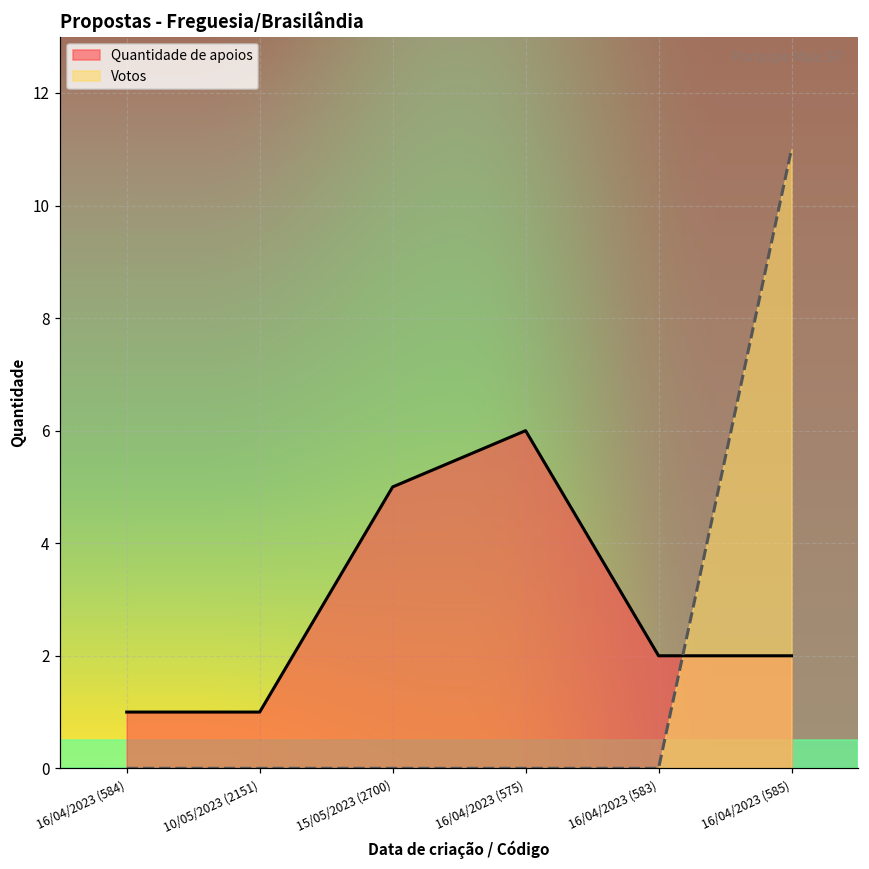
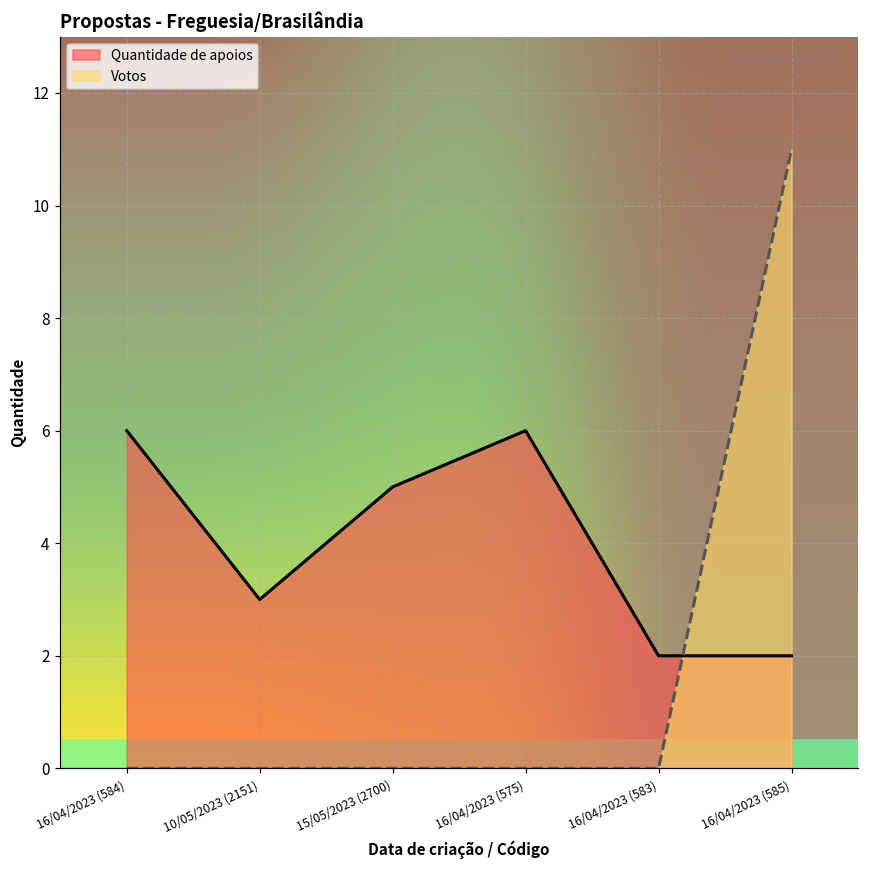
Quantidade de apoios, 16/04/2023 (584): 1 -> 6
Quantidade de apoios, 10/05/2023 (2151): 1 -> 3
